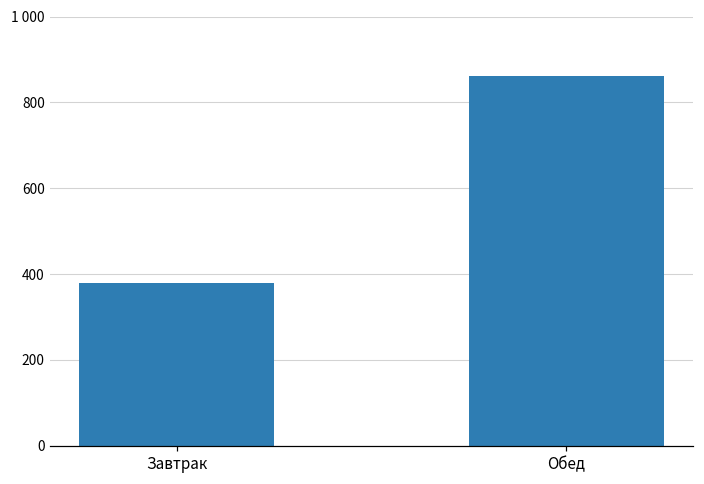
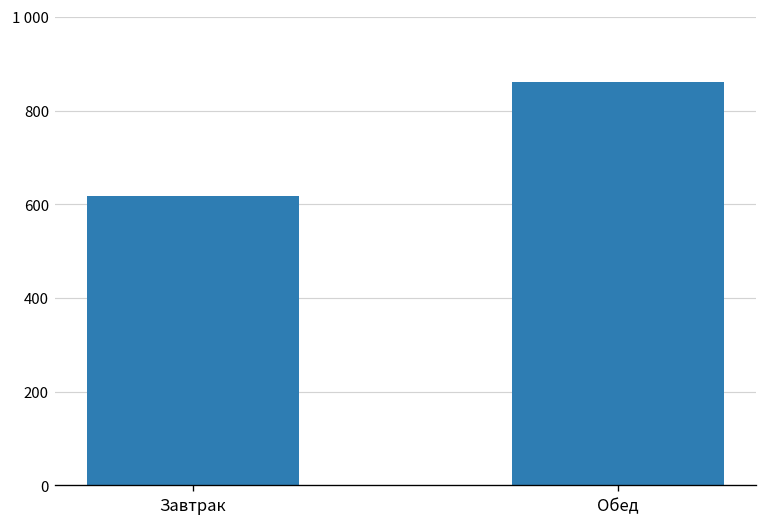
Завтрак: 380 -> 620
